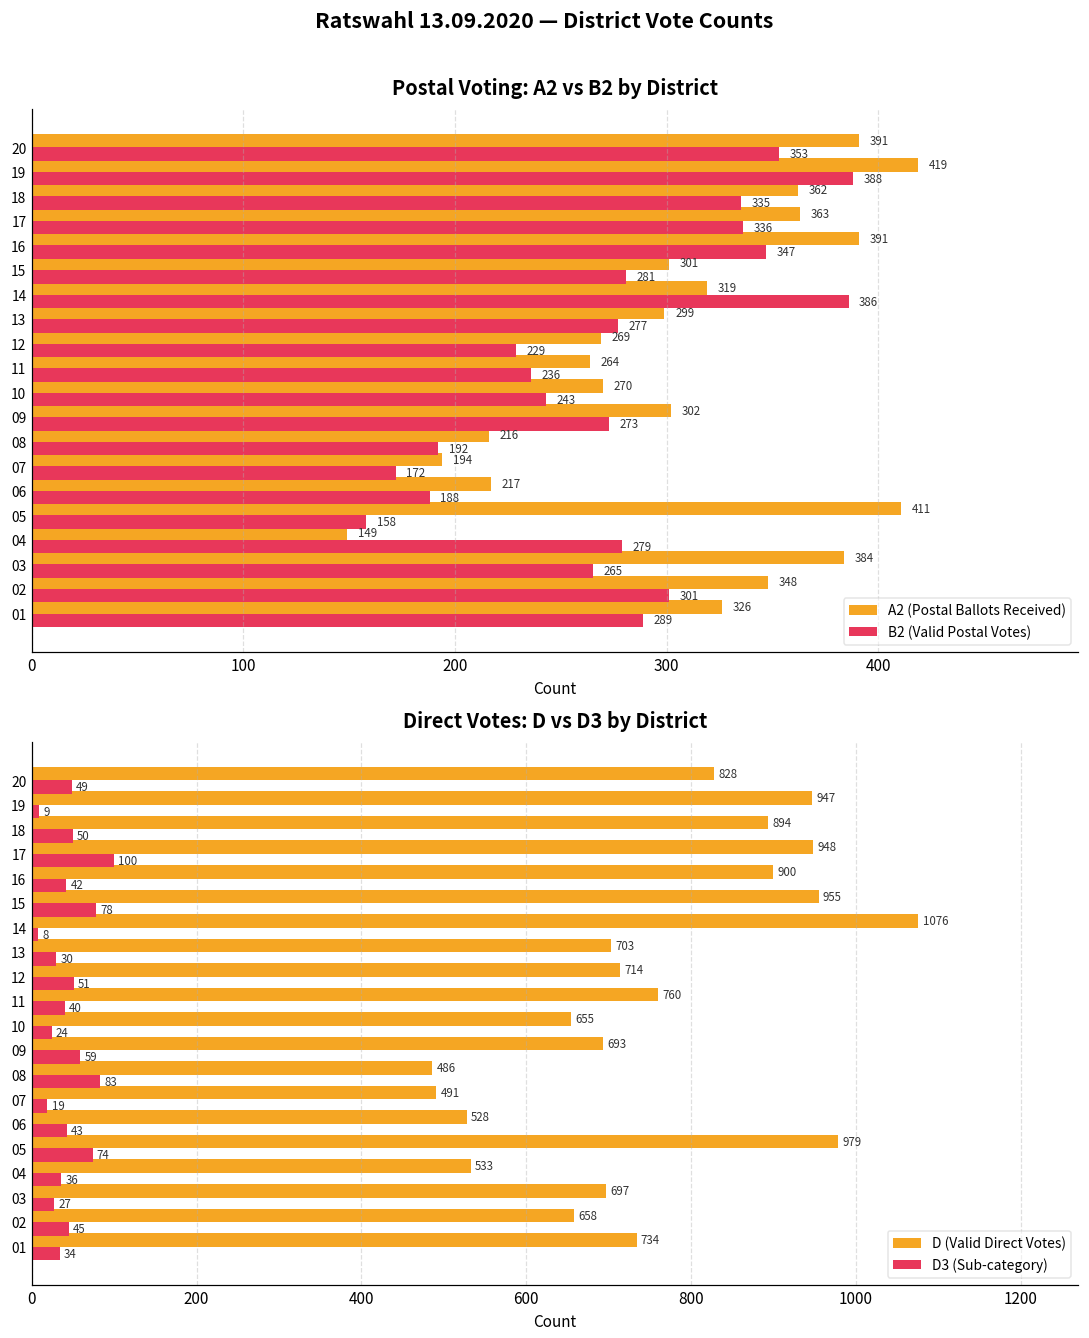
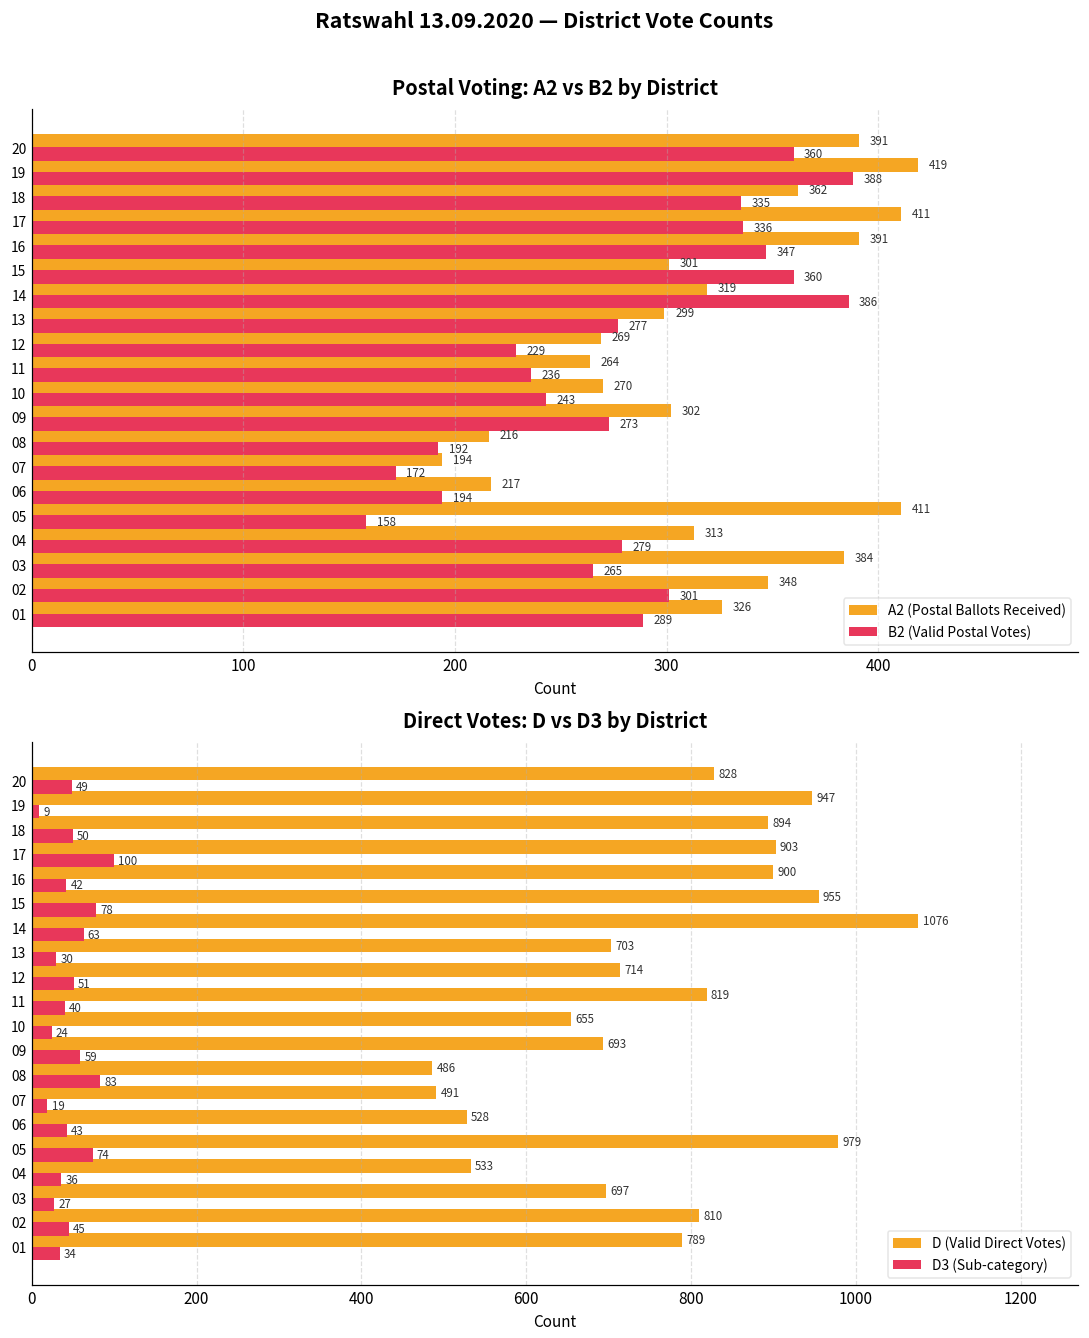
Postal Voting: A2 vs B2 by District, B2 (Valid Postal Votes), 20: 353 -> 360
Postal Voting: A2 vs B2 by District, A2 (Postal Ballots Received), 17: 363 -> 411
Postal Voting: A2 vs B2 by District, B2 (Valid Postal Votes), 15: 281 -> 360
Postal Voting: A2 vs B2 by District, B2 (Valid Postal Votes), 06: 188 -> 194
Postal Voting: A2 vs B2 by District, A2 (Postal Ballots Received), 04: 149 -> 313
Direct Votes: D vs D3 by District, D (Valid Direct Votes), 17: 948 -> 903
Direct Votes: D vs D3 by District, D3 (Sub-category), 14: 8 -> 63
Direct Votes: D vs D3 by District, D (Valid Direct Votes), 11: 760 -> 819
Direct Votes: D vs D3 by District, D (Valid Direct Votes), 02: 658 -> 810
Direct Votes: D vs D3 by District, D (Valid Direct Votes), 01: 734 -> 789
